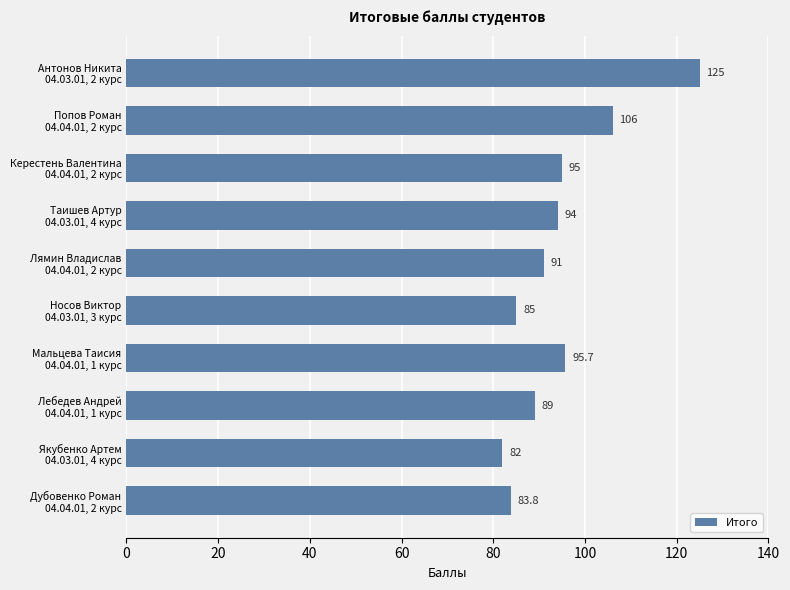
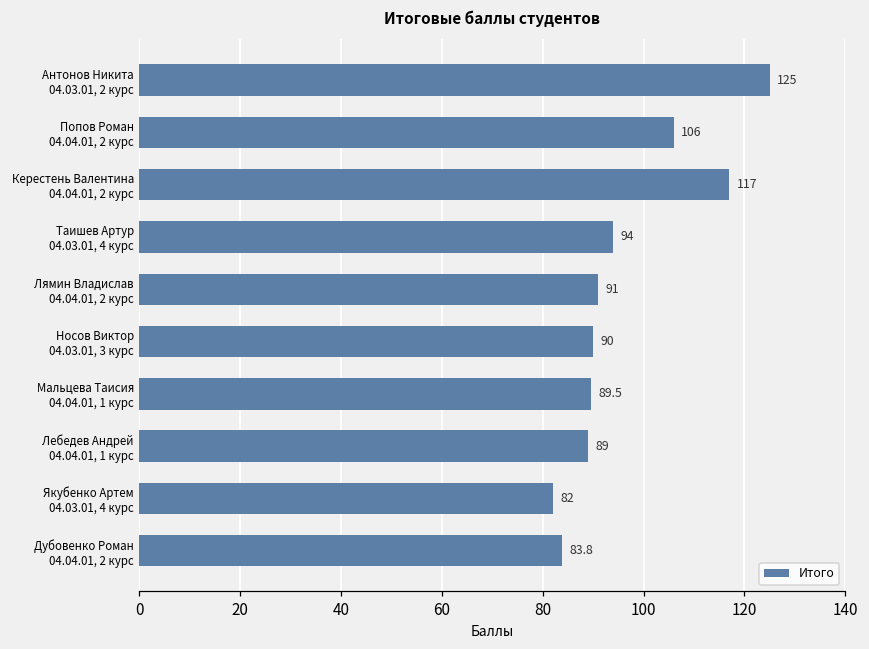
Керестень Валентина 04.04.01, 2 курс: 95 -> 117
Носов Виктор 04.03.01, 3 курс: 85 -> 90
Мальцева Таисия 04.04.01, 1 курс: 95.7 -> 89.5
